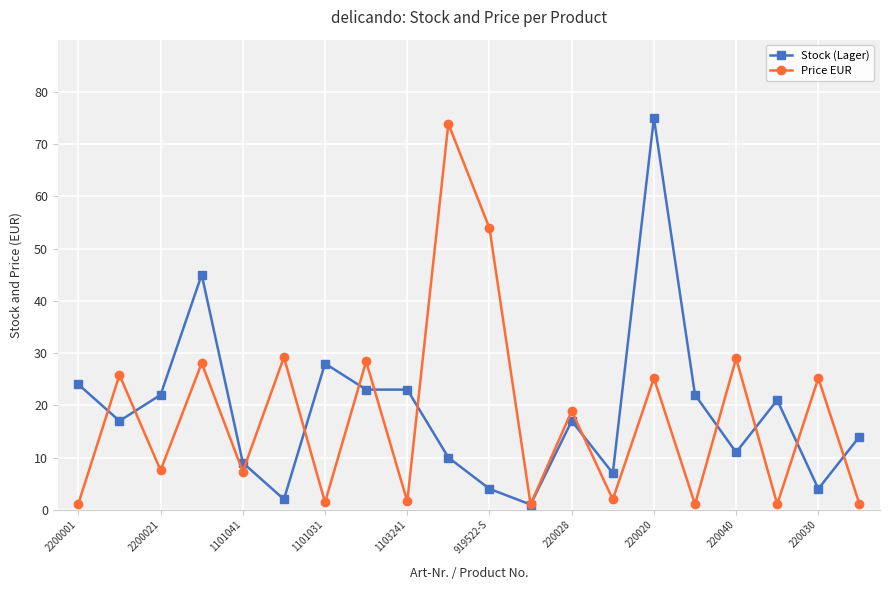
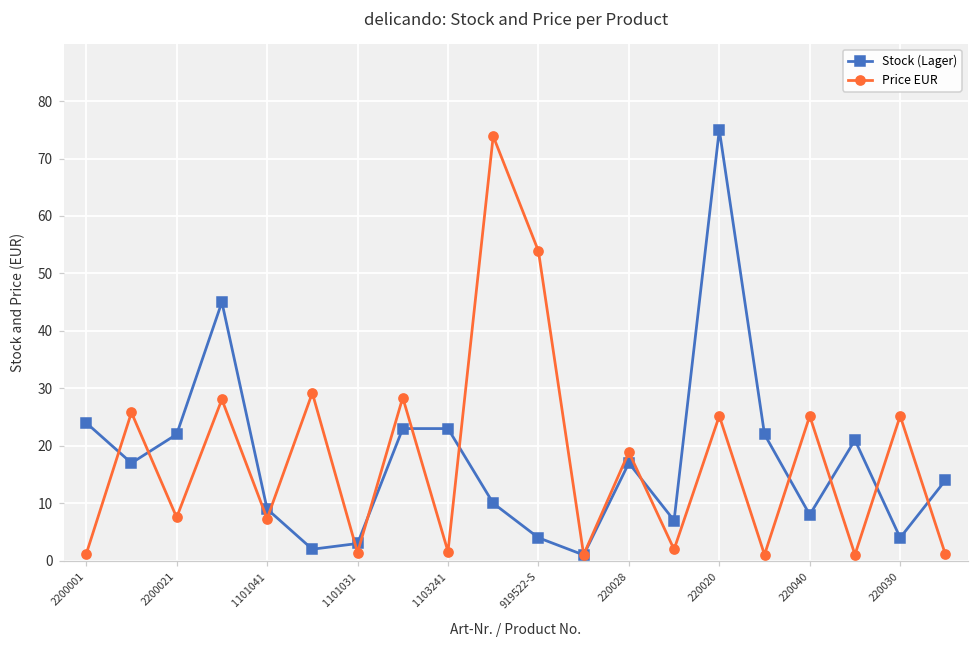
Stock (Lager), 1101031: 28 -> 3
Stock (Lager), 220040: 11 -> 8
Price EUR, 220040: 29 -> 25
